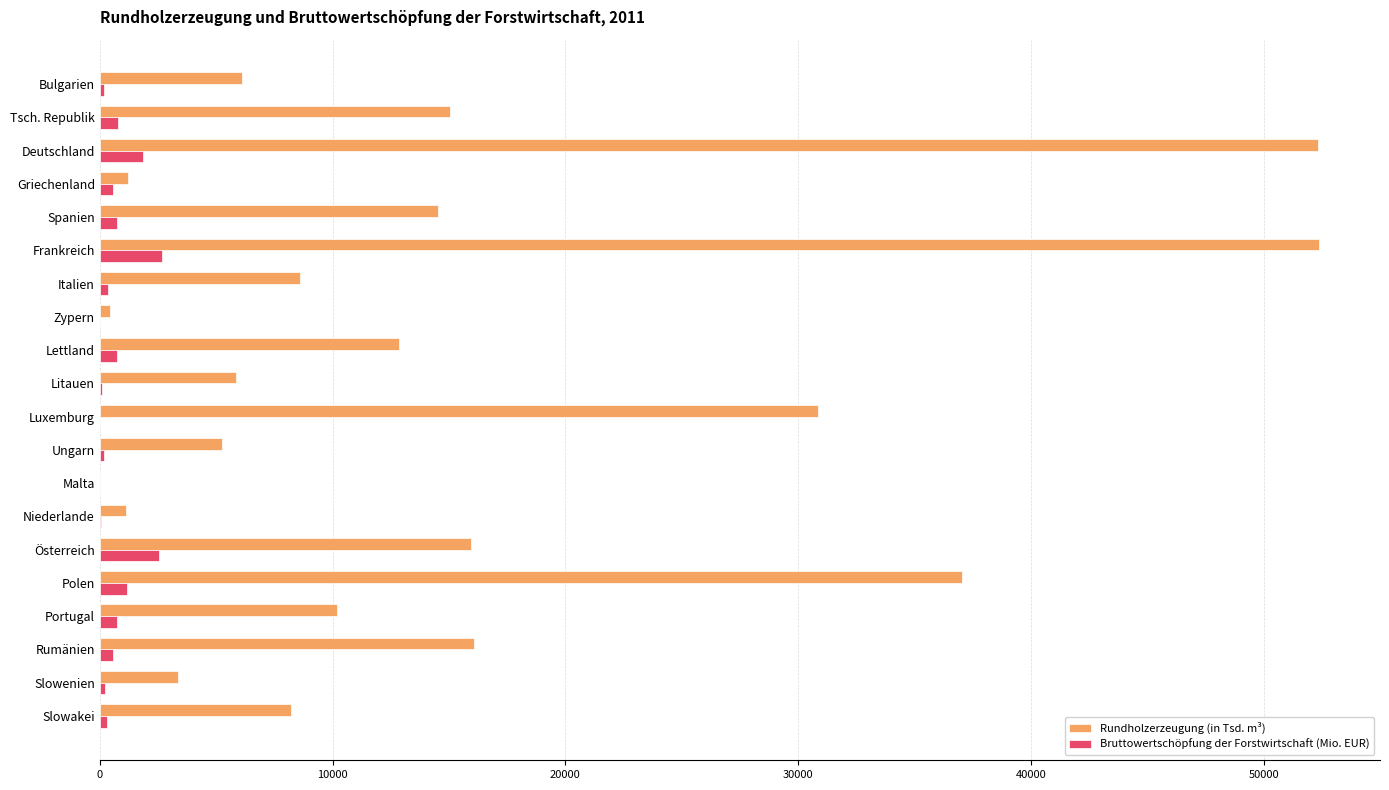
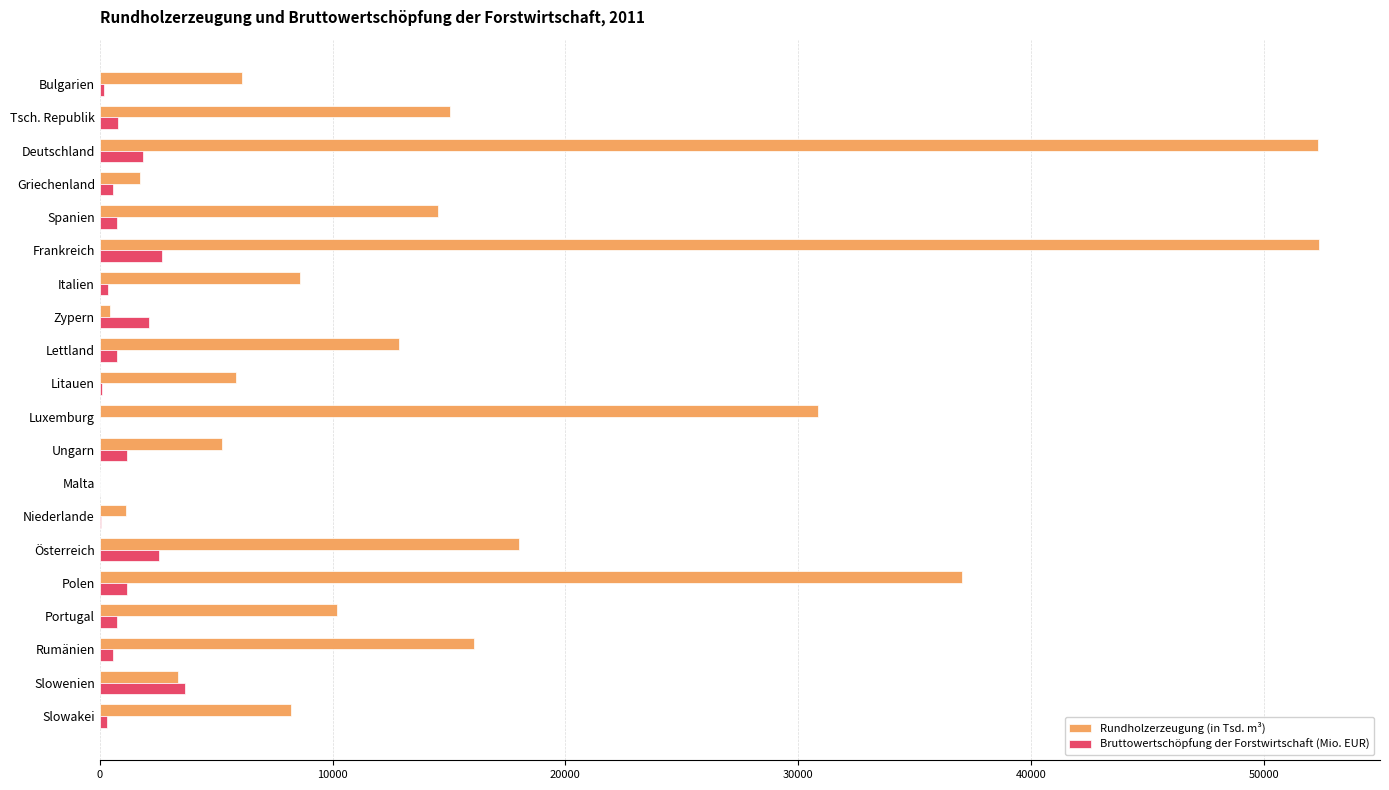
Rundholzerzeugung (in Tsd. m³), Griechenland: 1200 -> 1700
Bruttowertschöpfung der Forstwirtschaft (Mio. EUR), Zypern: 0 -> 2100
Bruttowertschöpfung der Forstwirtschaft (Mio. EUR), Ungarn: 200 -> 1200
Rundholzerzeugung (in Tsd. m³), Österreich: 15900 -> 18000
Bruttowertschöpfung der Forstwirtschaft (Mio. EUR), Slowenien: 200 -> 3700
